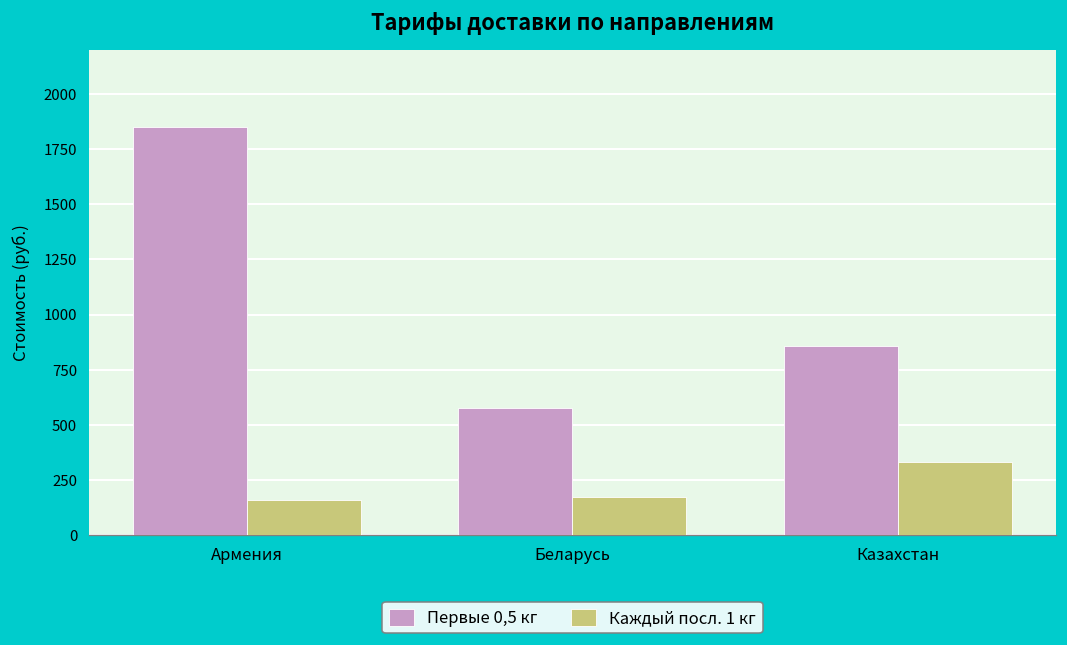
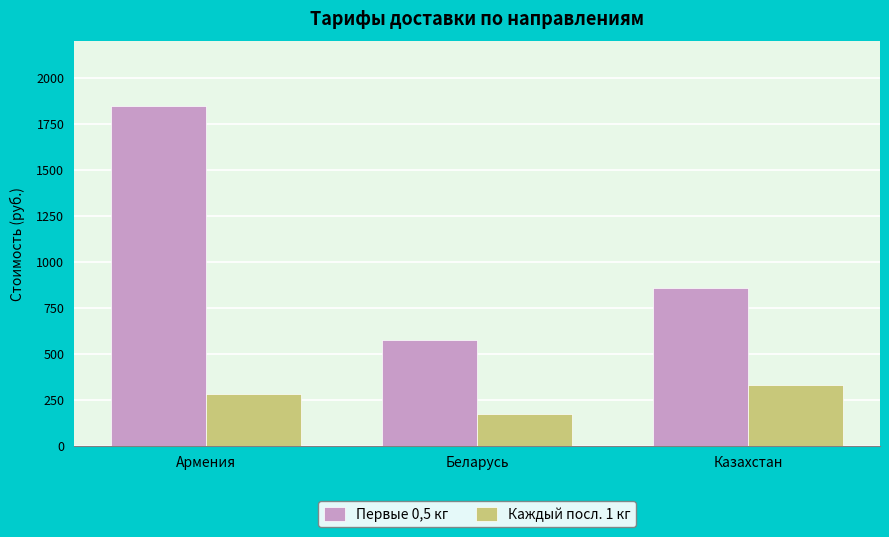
Каждый посл. 1 кг, Армения: 160 -> 280
